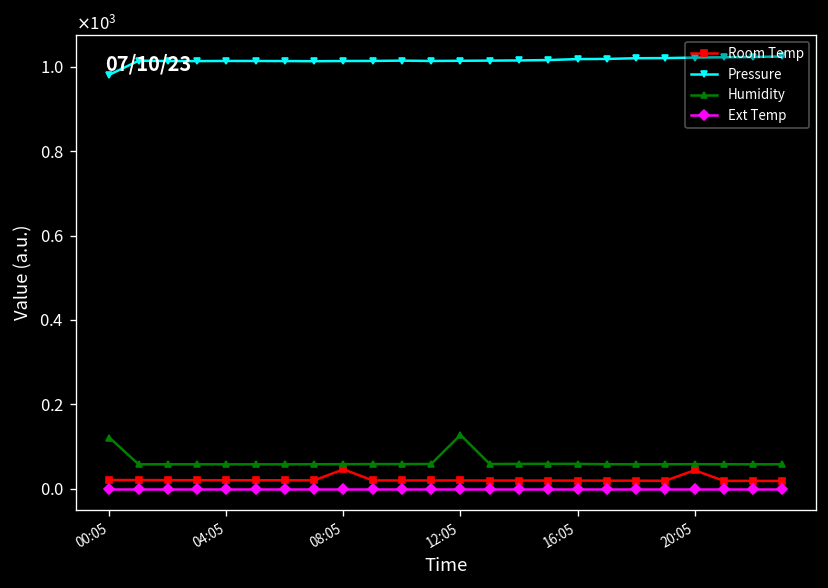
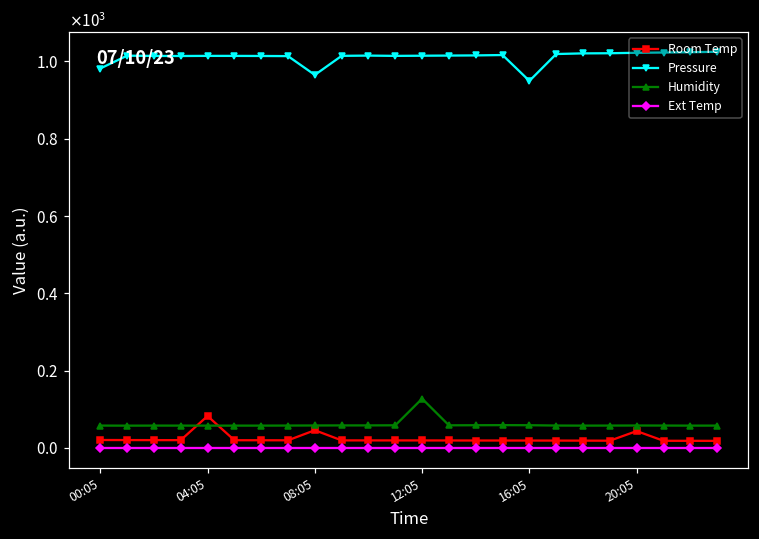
Humidity, 00:05: 120 -> 60
Room Temp, 04:05: 20 -> 80
Pressure, 08:05: 1010 -> 970
Pressure, 16:05: 1020 -> 950
